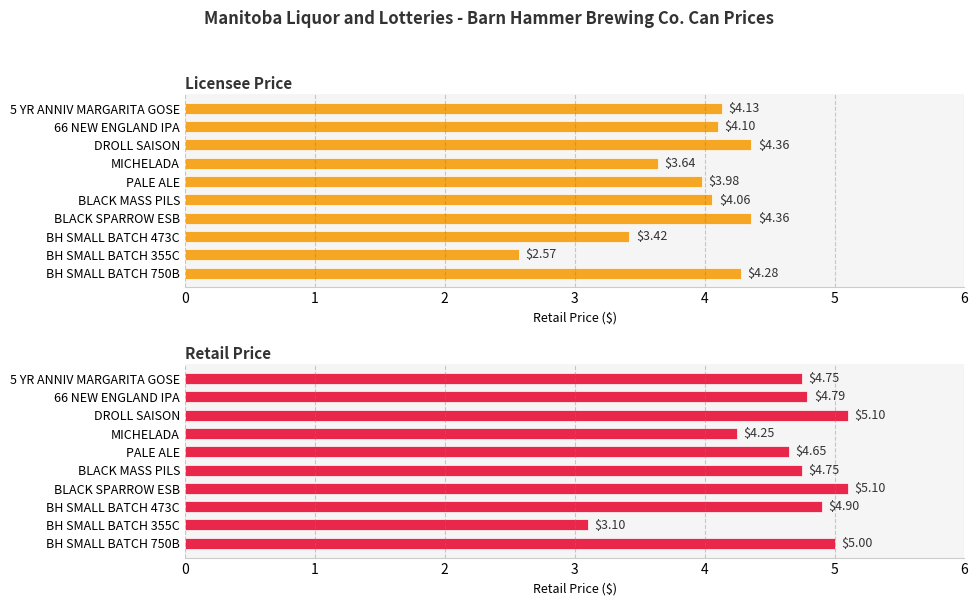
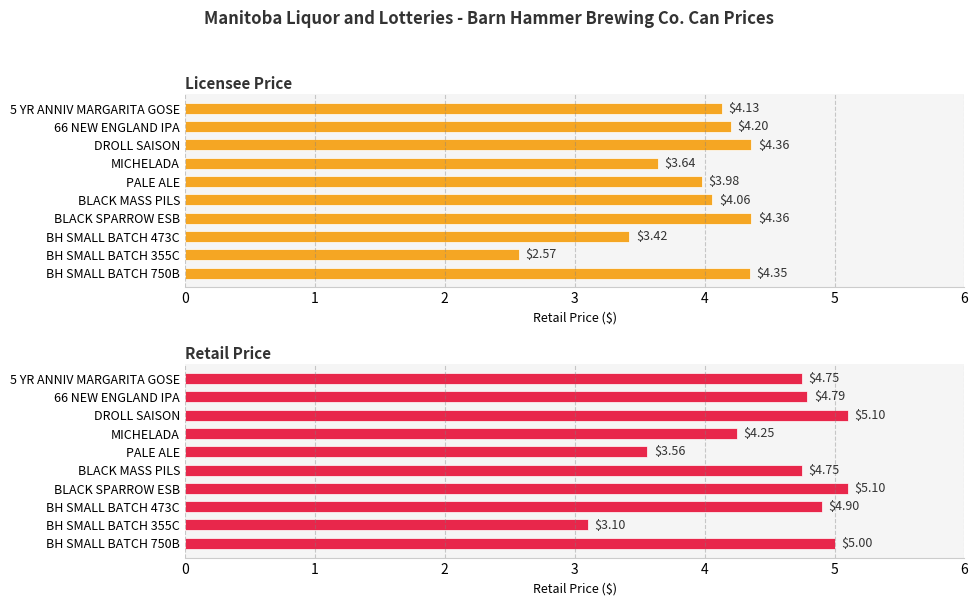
Licensee Price, 66 NEW ENGLAND IPA: $4.10 -> $4.20
Licensee Price, BH SMALL BATCH 750B: $4.28 -> $4.35
Retail Price, PALE ALE: $4.65 -> $3.56
